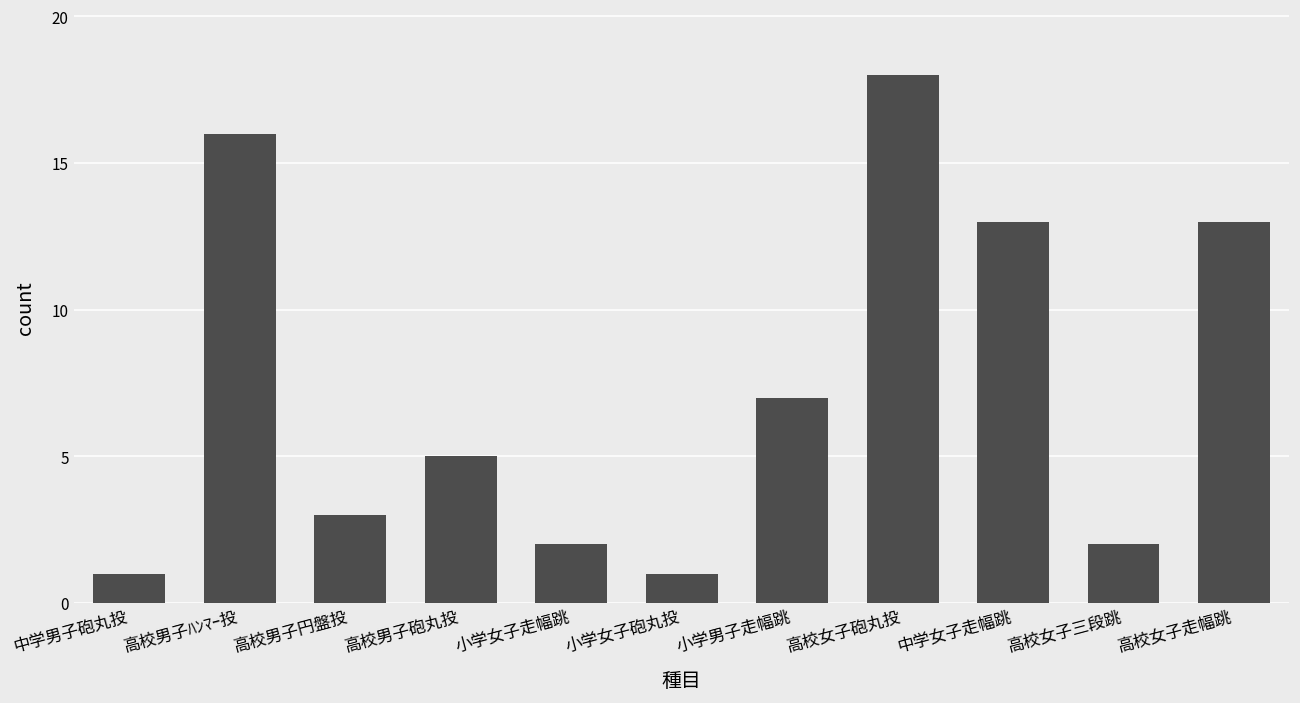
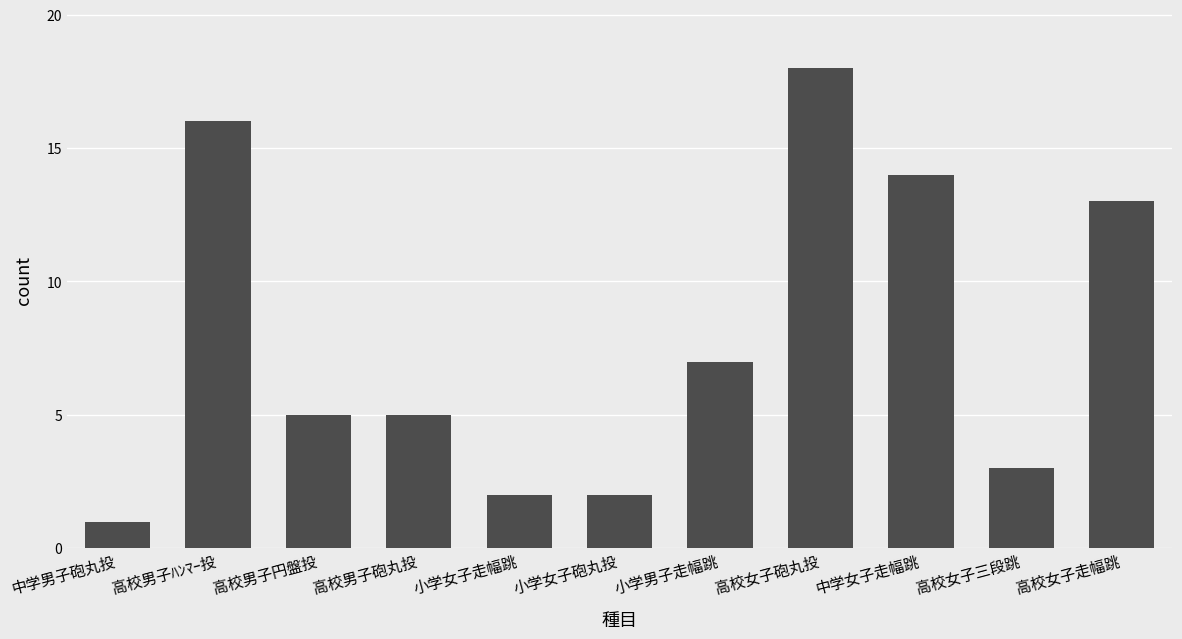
高校男子円盤投: 3 -> 5
小学女子砲丸投: 1 -> 2
中学女子走幅跳: 13 -> 14
高校女子三段跳: 2 -> 3
